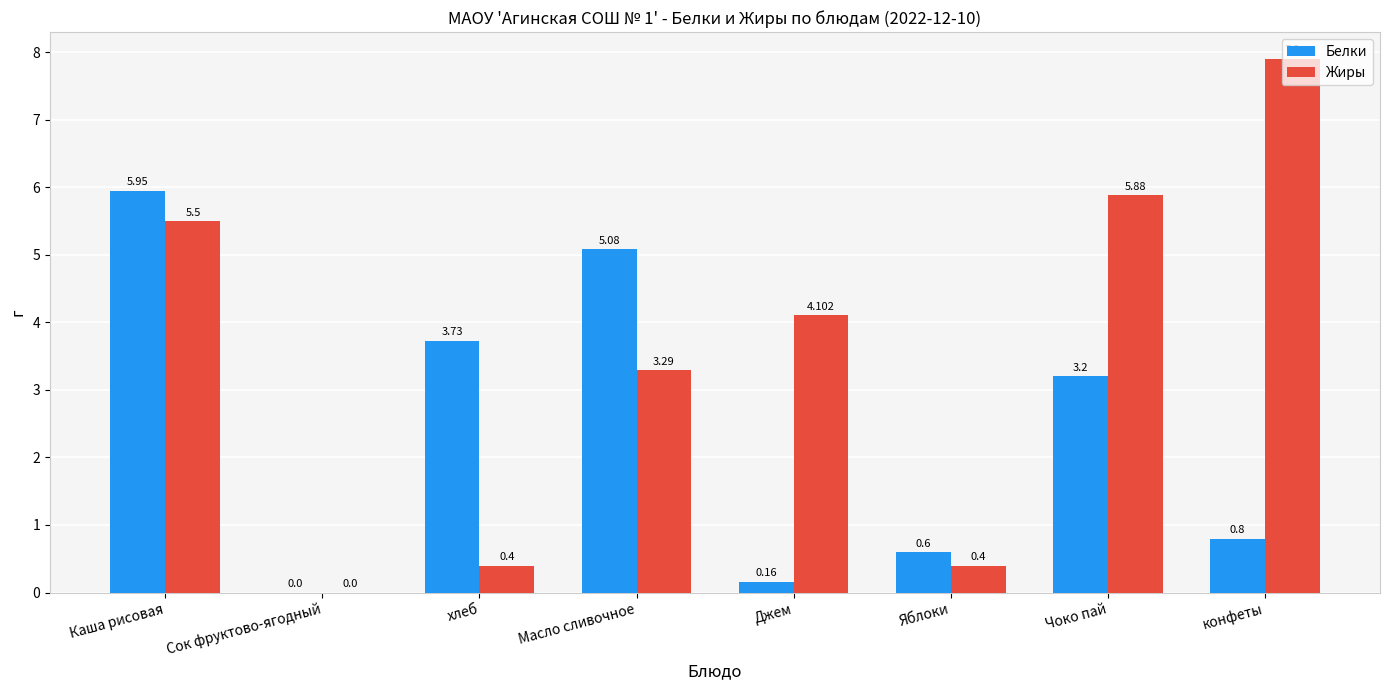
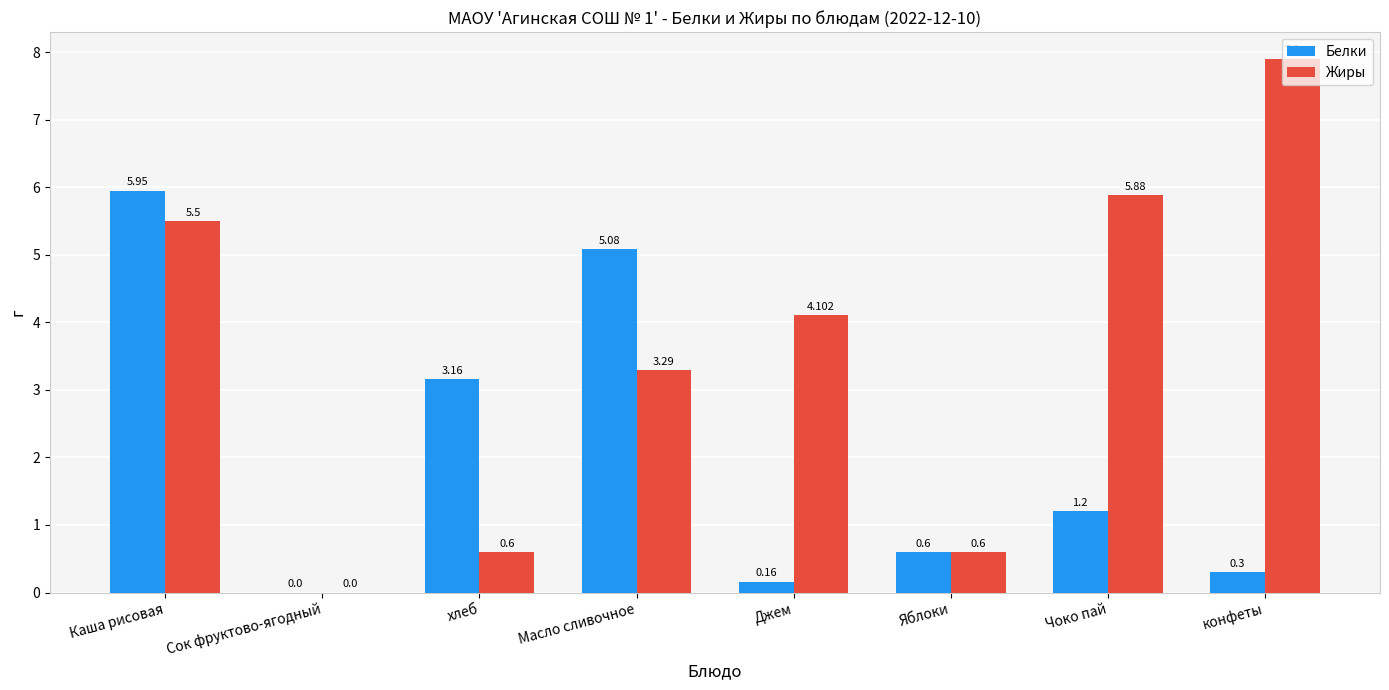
Белки, хлеб: 3.73 -> 3.16
Жиры, хлеб: 0.4 -> 0.6
Жиры, Яблоки: 0.4 -> 0.6
Белки, Чоко пай: 3.2 -> 1.2
Белки, конфеты: 0.8 -> 0.3
